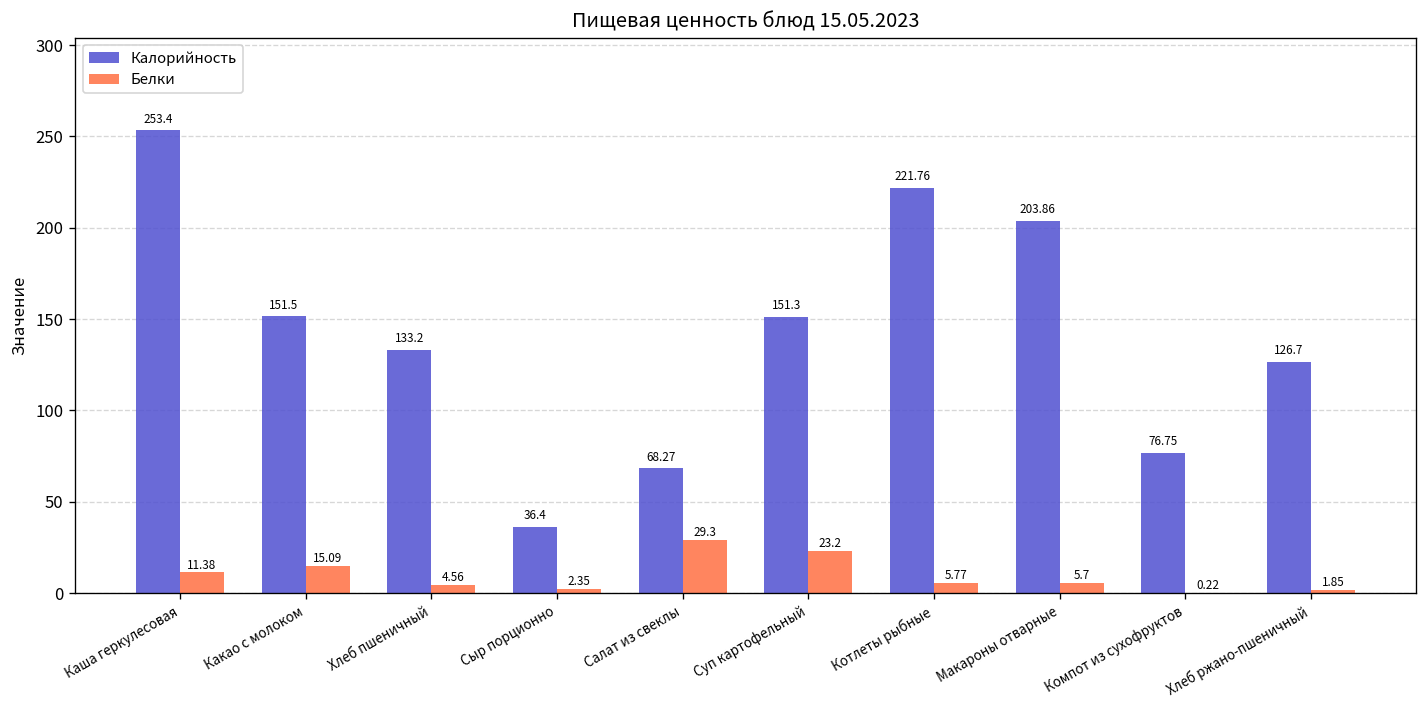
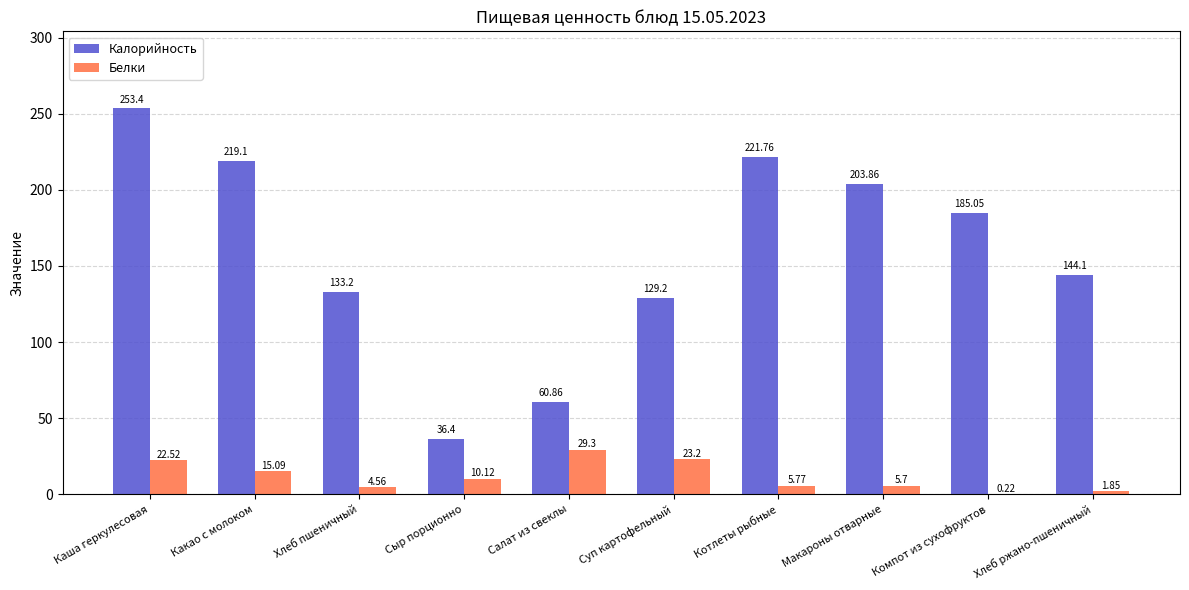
Белки, Каша геркулесовая: 11.38 -> 22.52
Калорийность, Какао с молоком: 151.5 -> 219.1
Белки, Сыр порционно: 2.35 -> 10.12
Калорийность, Салат из свеклы: 68.27 -> 60.86
Калорийность, Суп картофельный: 151.3 -> 129.2
Калорийность, Компот из сухофруктов: 76.75 -> 185.05
Калорийность, Хлеб ржано-пшеничный: 126.7 -> 144.1
